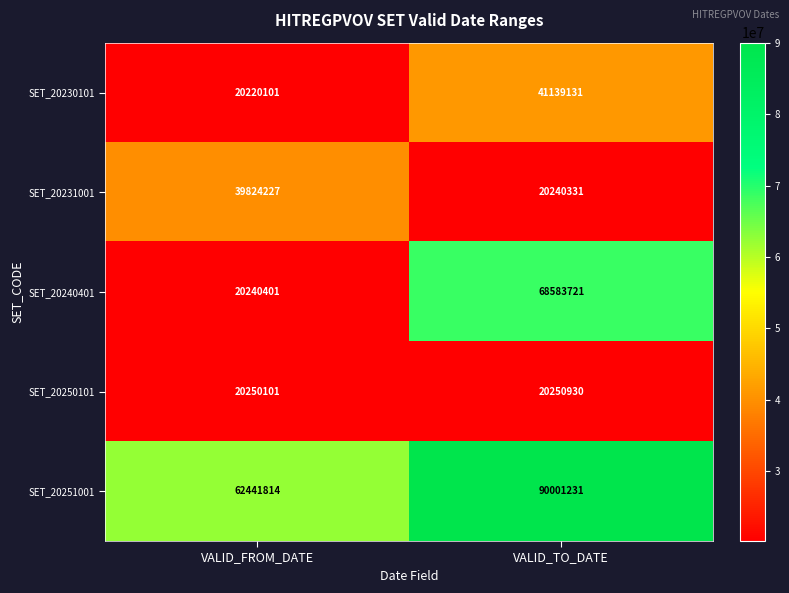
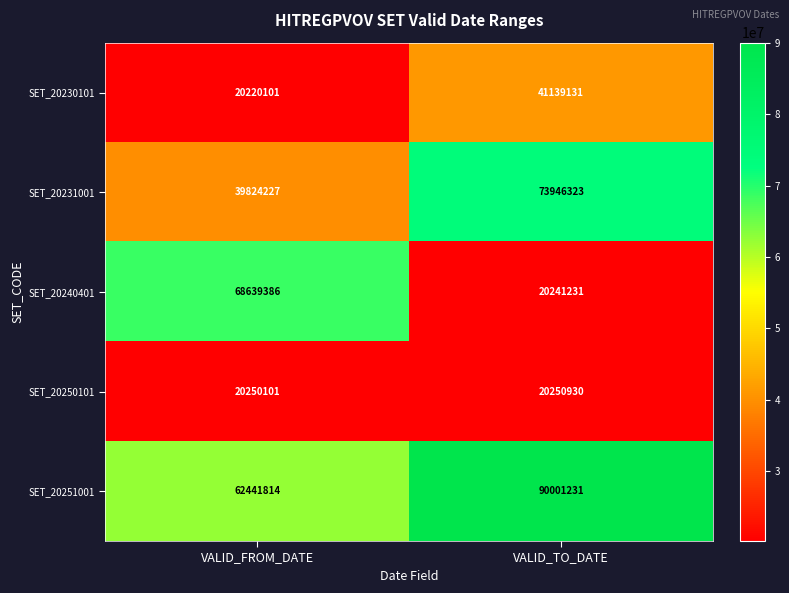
SET_20231001, VALID_TO_DATE: 20240331 -> 73946323
SET_20240401, VALID_FROM_DATE: 20240401 -> 68639386
SET_20240401, VALID_TO_DATE: 68583721 -> 20241231
